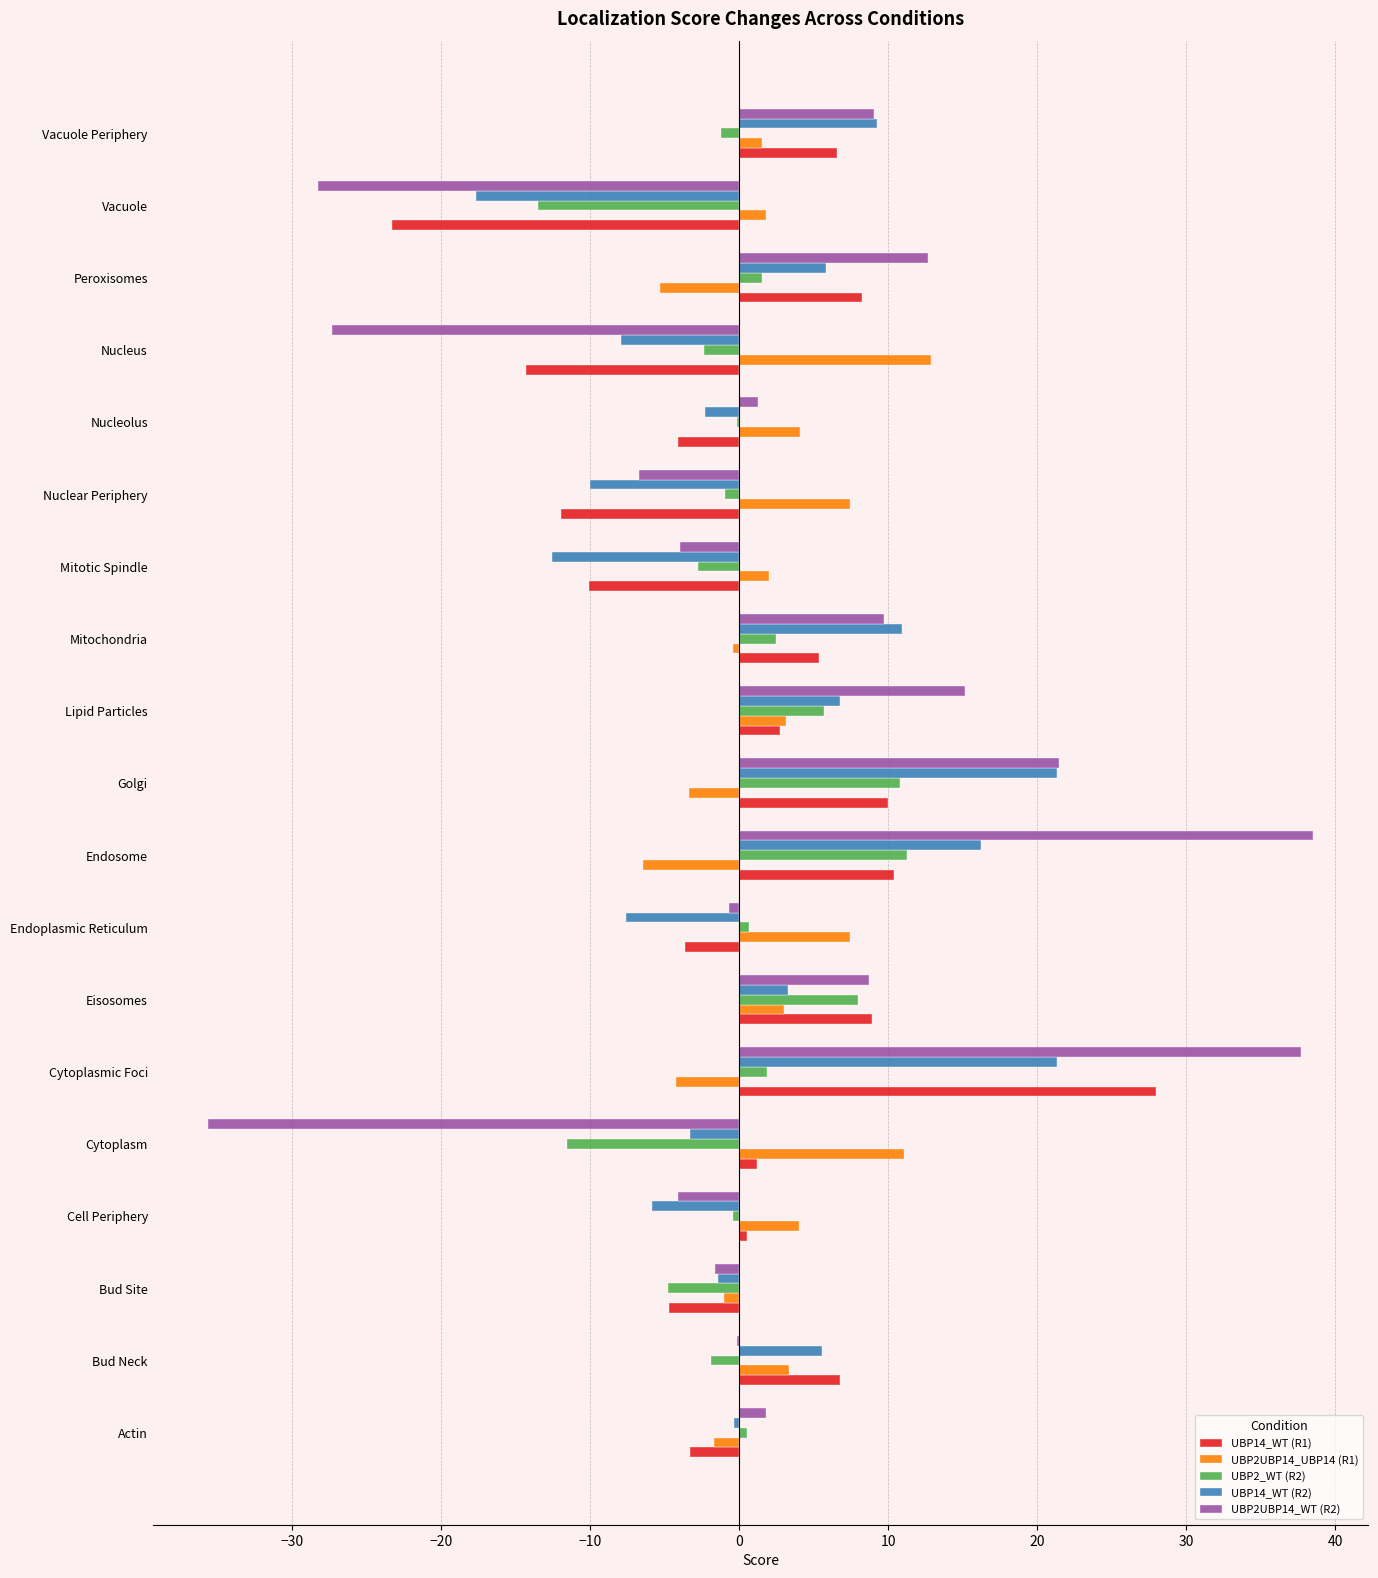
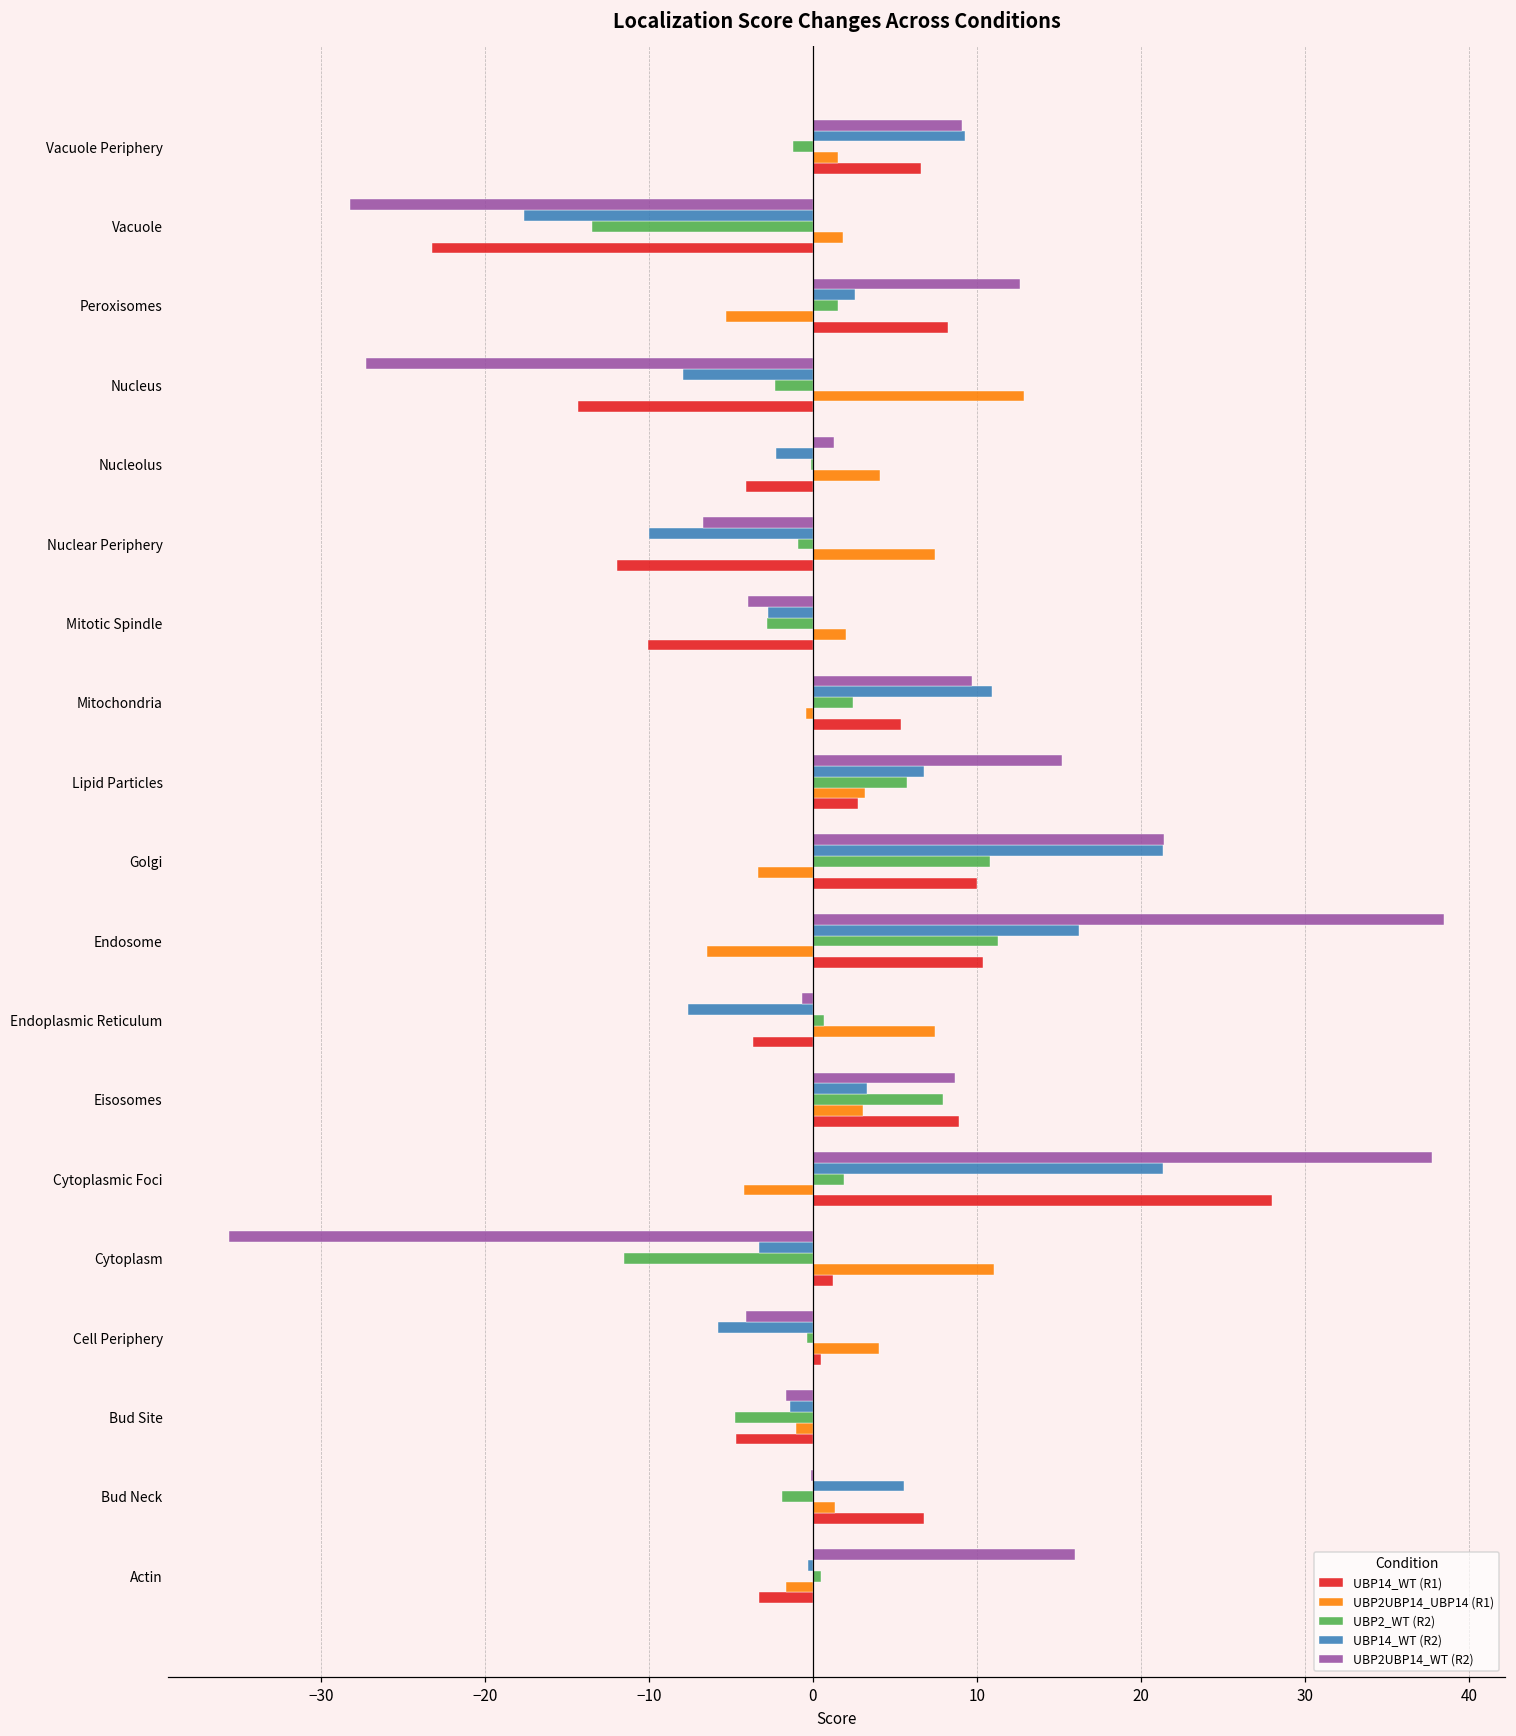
UBP14_WT (R2), Peroxisomes: 5.8 -> 2.6
UBP14_WT (R2), Mitotic Spindle: -12.5 -> -2.7
UBP2UBP14_UBP14 (R1), Bud Neck: 3.4 -> 1.4
UBP2UBP14_WT (R2), Actin: 1.8 -> 16.0
